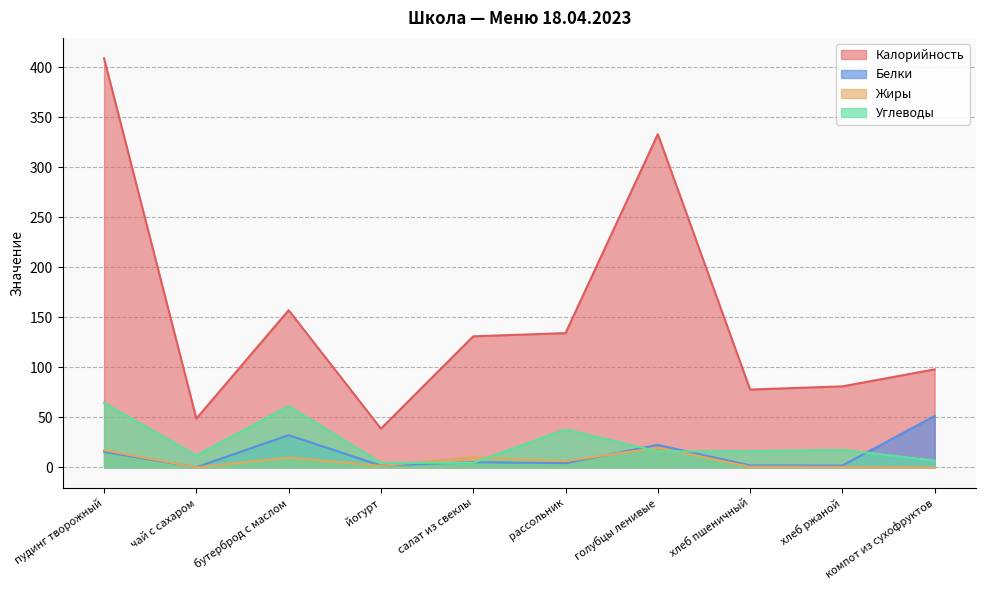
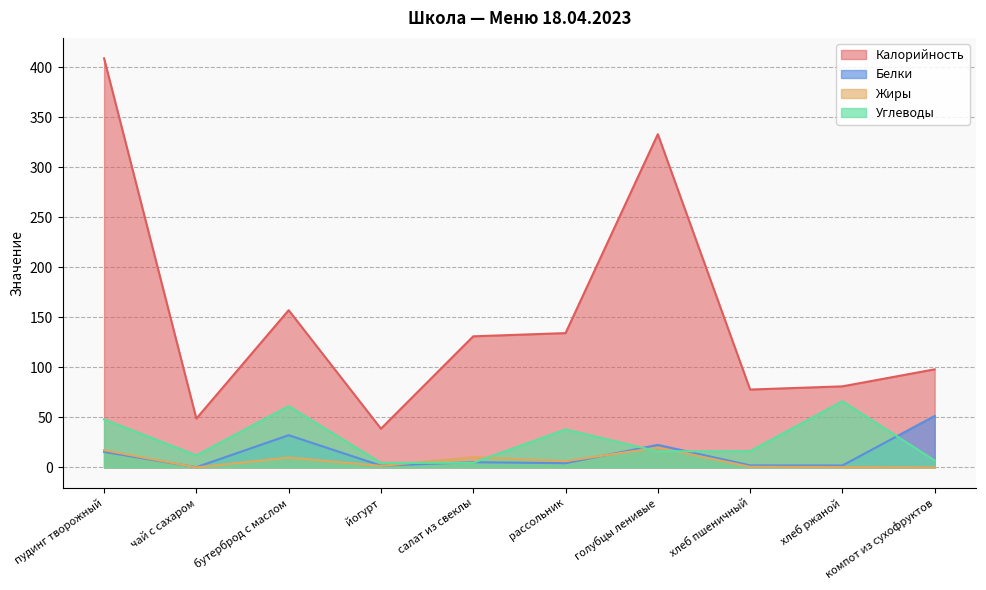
Углеводы, пудинг творожный: 64 -> 48
Углеводы, хлеб ржаной: 18 -> 66
